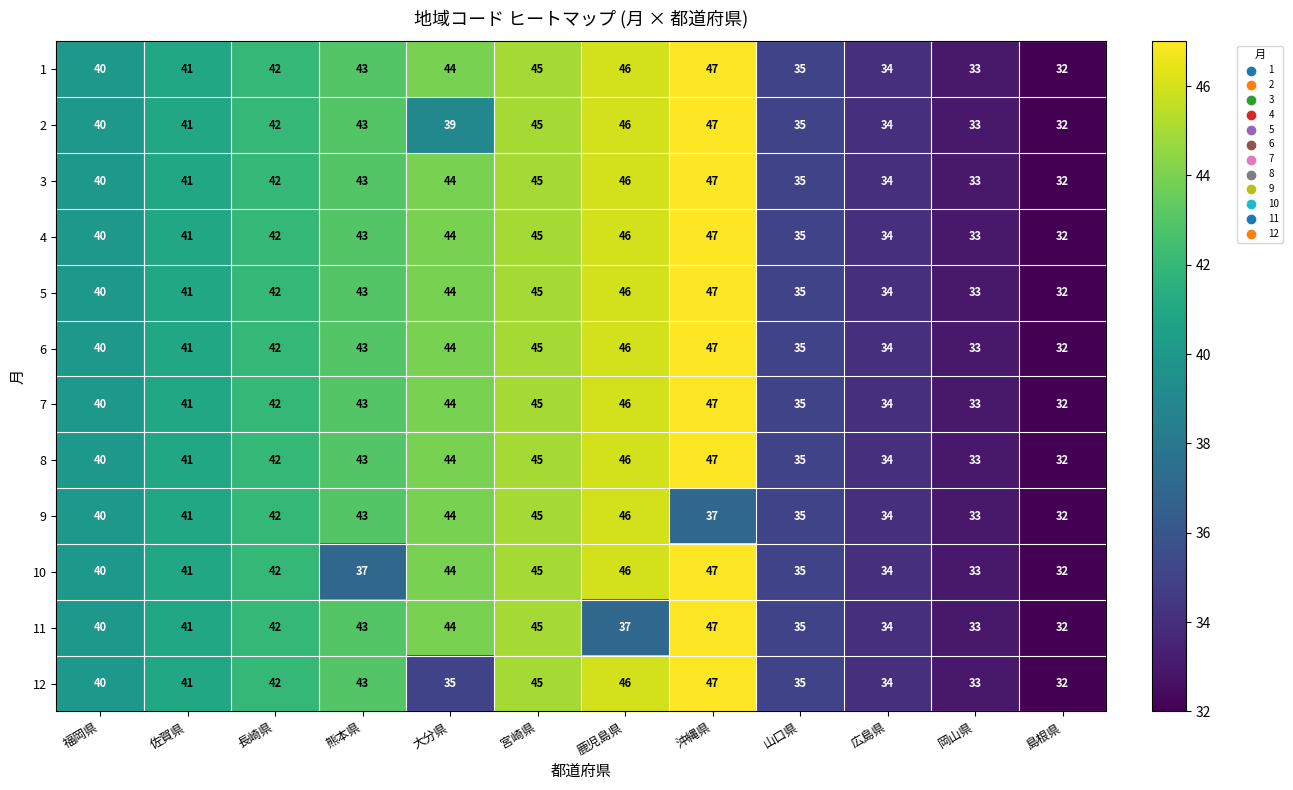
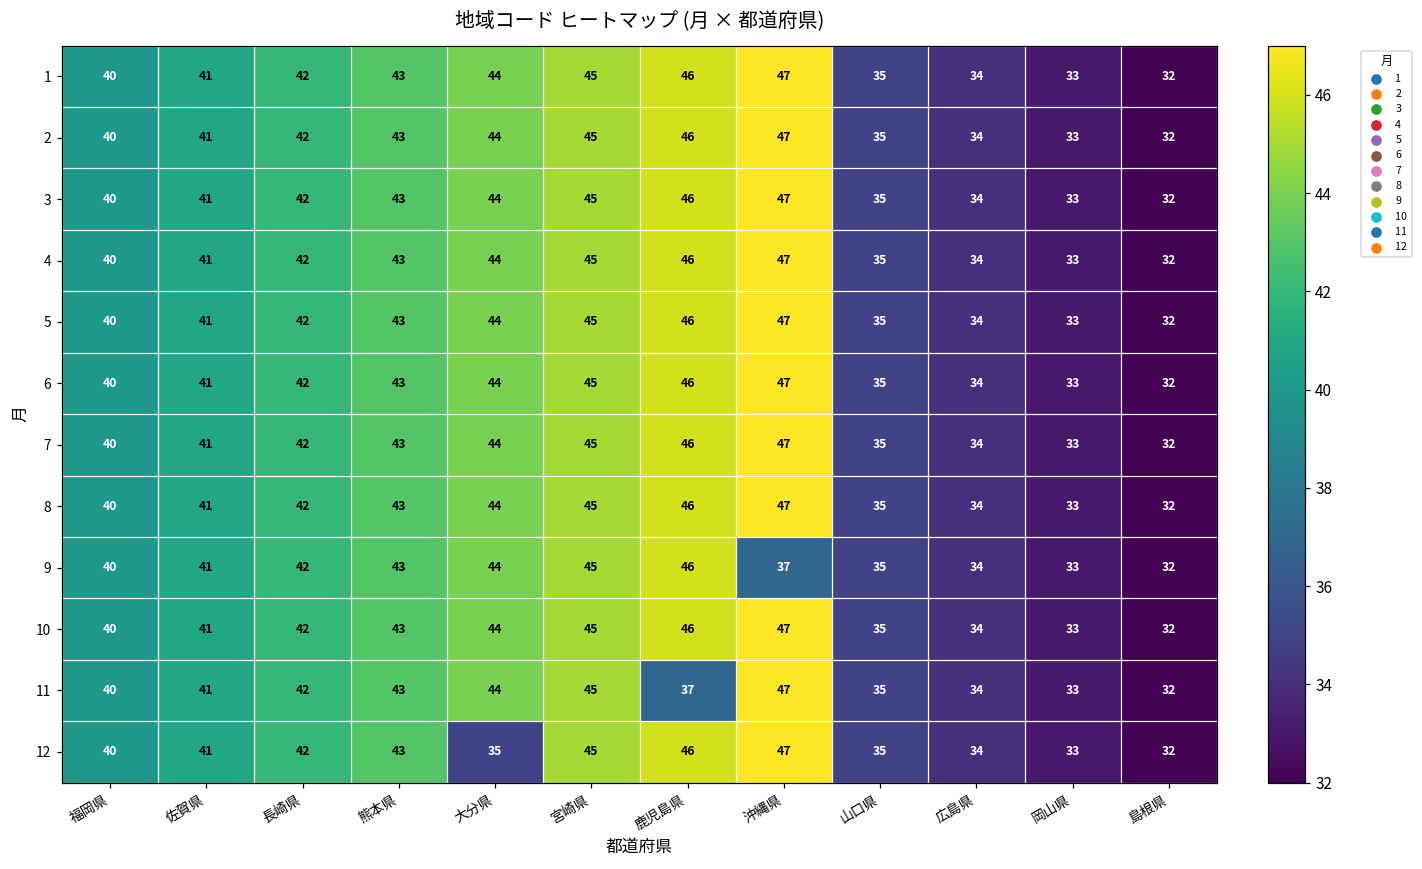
2, 大分県: 39 -> 44
10, 熊本県: 37 -> 43
